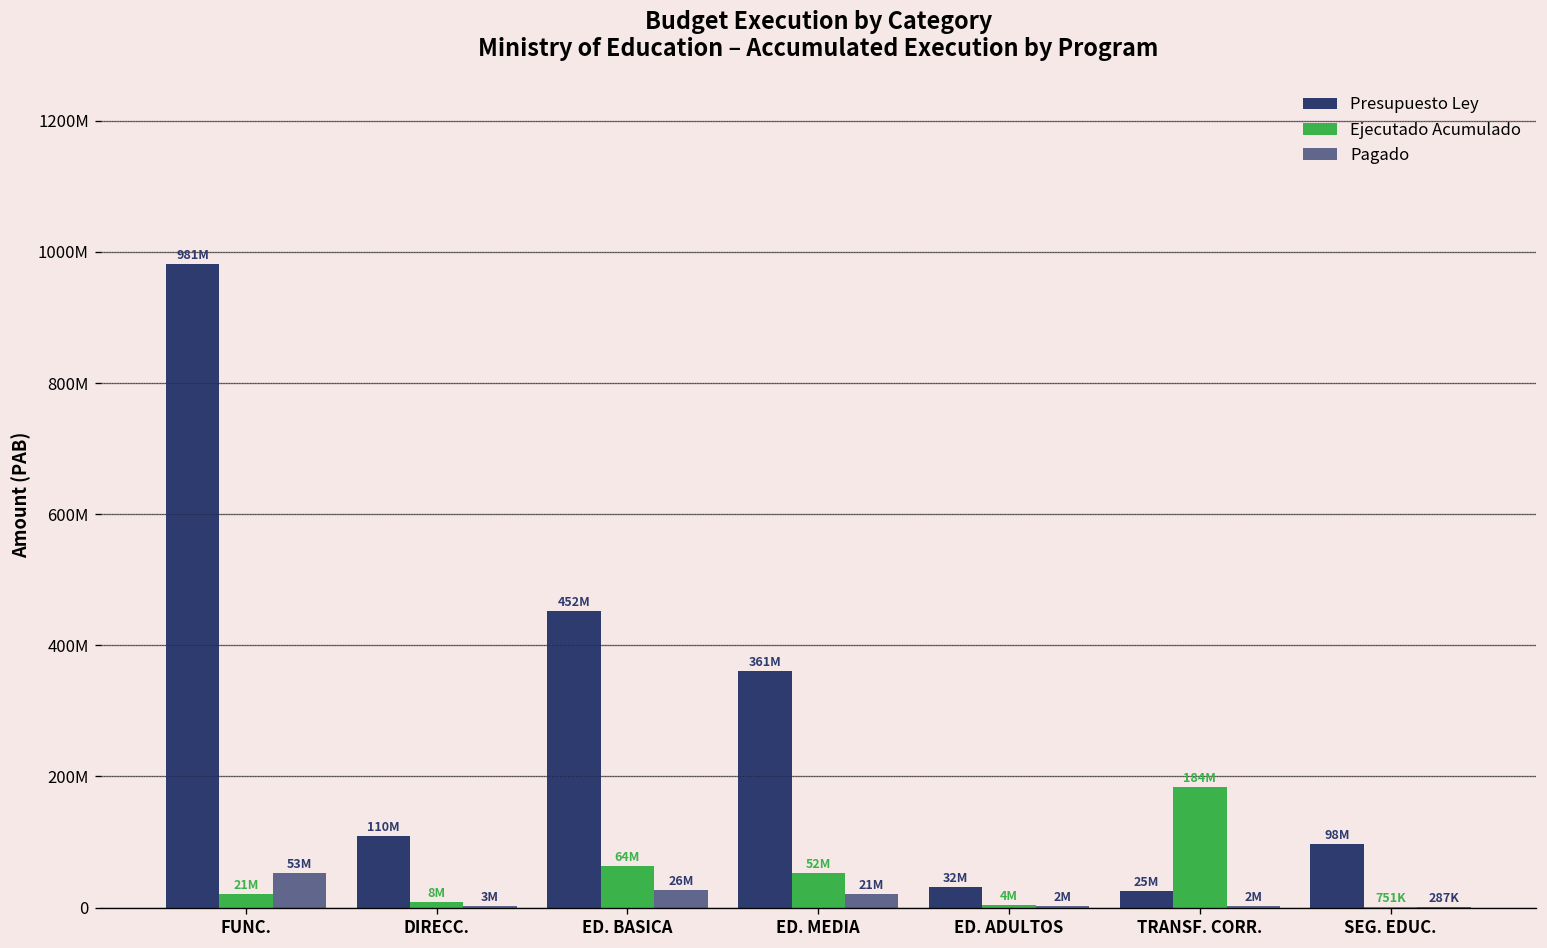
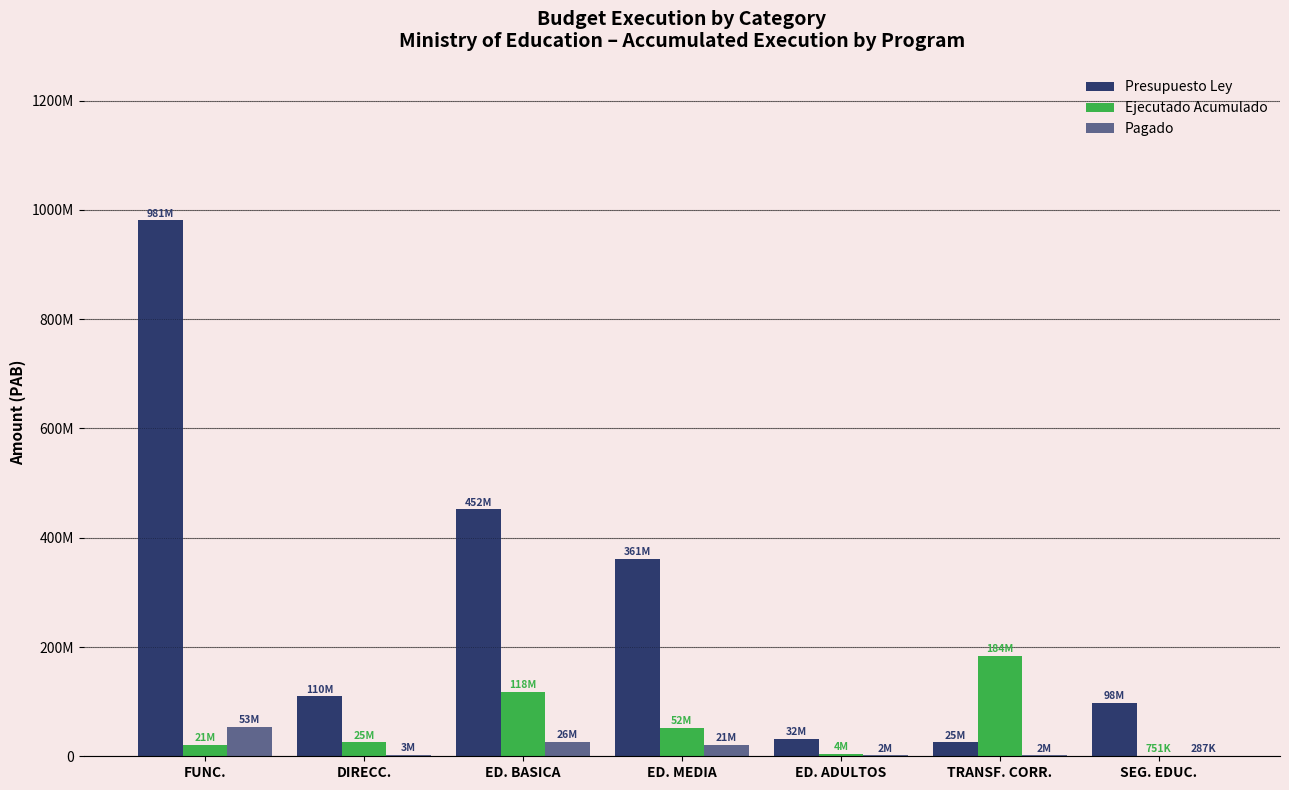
Ejecutado Acumulado, DIRECC.: 8M -> 25M
Ejecutado Acumulado, ED. BASICA: 64M -> 118M
